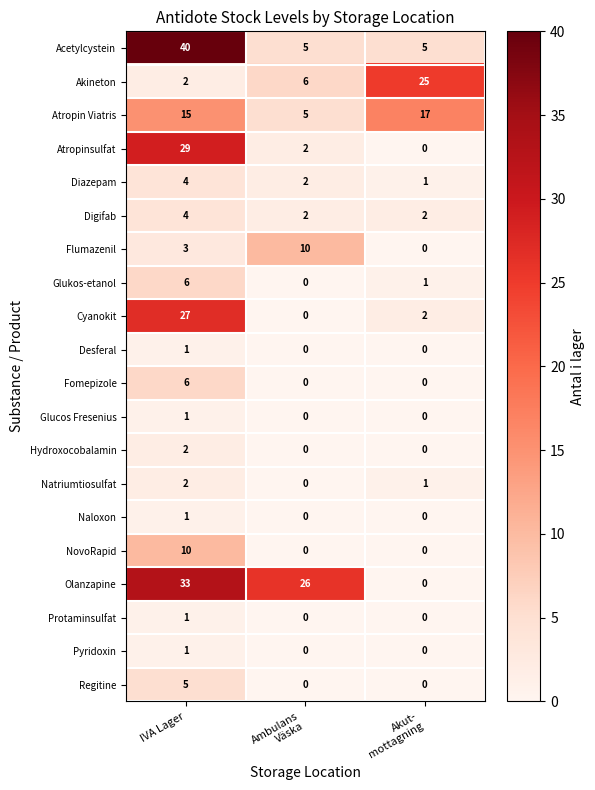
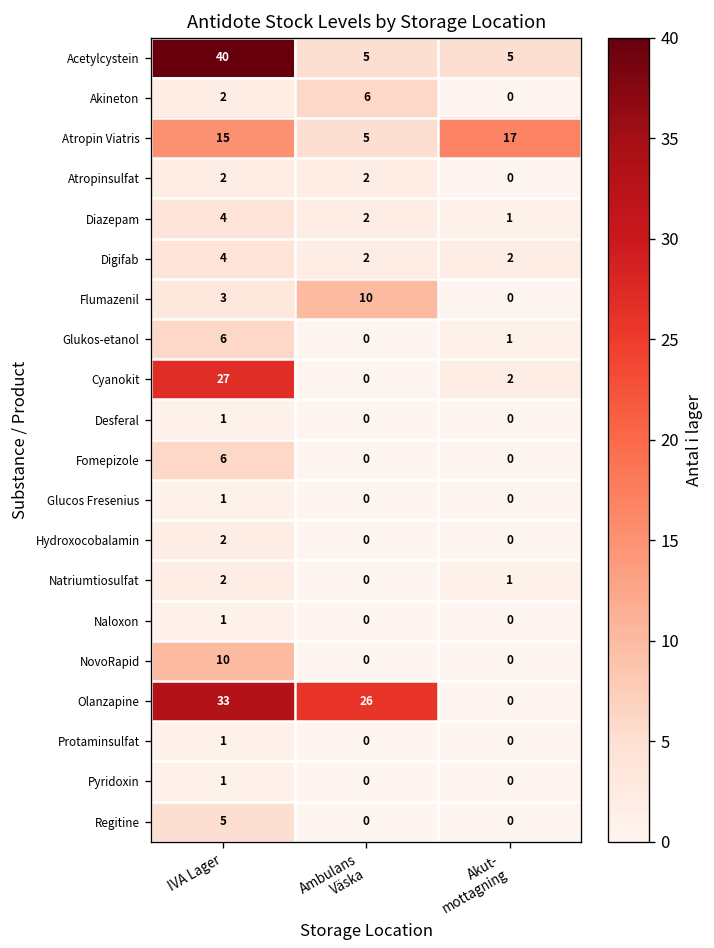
Akineton, Akut- mottagning: 25 -> 0
Atropinsulfat, IVA Lager: 29 -> 2
